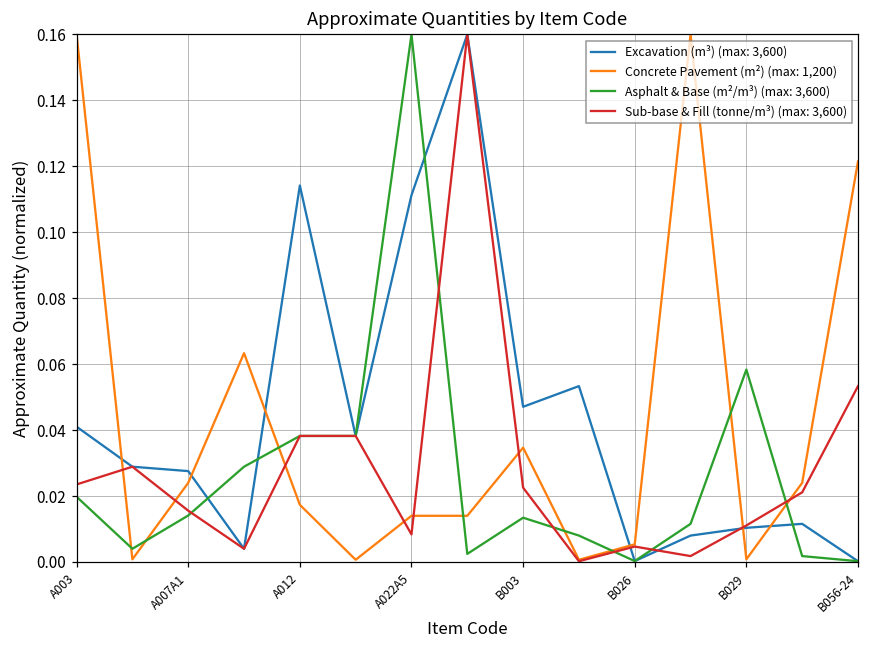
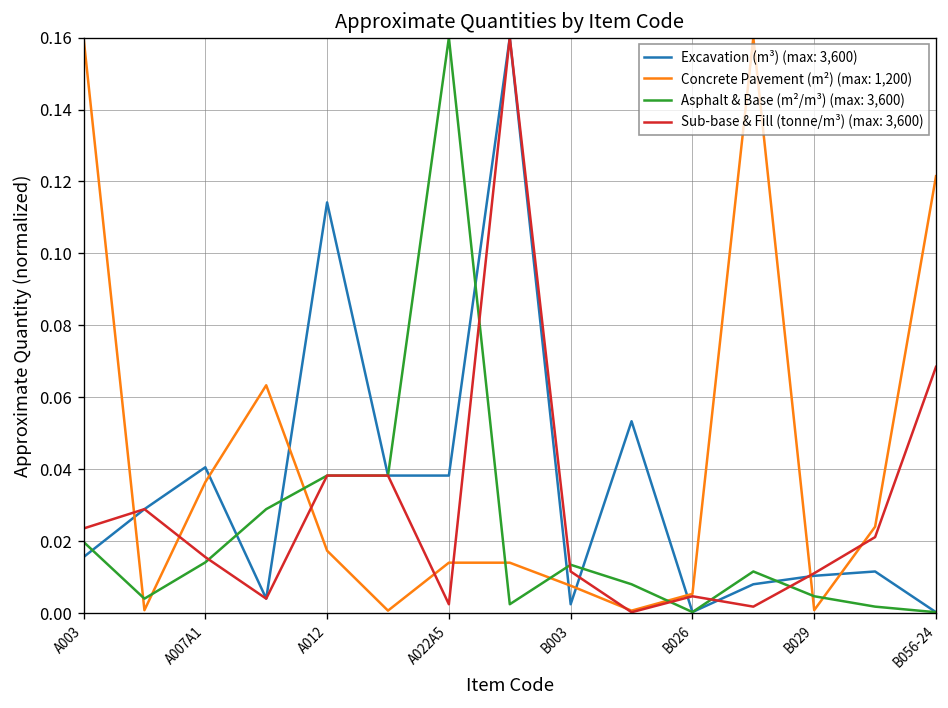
Excavation (m³) (max: 3,600), A003: 0.041 -> 0.016
Excavation (m³) (max: 3,600), A007A1: 0.028 -> 0.041
Concrete Pavement (m²) (max: 1,200), A007A1: 0.024 -> 0.036
Excavation (m³) (max: 3,600), A022A5: 0.111 -> 0.038
Sub-base & Fill (tonne/m³) (max: 3,600), A022A5: 0.008 -> 0.002
Excavation (m³) (max: 3,600), B003: 0.047 -> 0.002
Concrete Pavement (m²) (max: 1,200), B003: 0.035 -> 0.008
Sub-base & Fill (tonne/m³) (max: 3,600), B003: 0.023 -> 0.012
Asphalt & Base (m²/m³) (max: 3,600), B029: 0.058 -> 0.005
Sub-base & Fill (tonne/m³) (max: 3,600), B056-24: 0.053 -> 0.068
